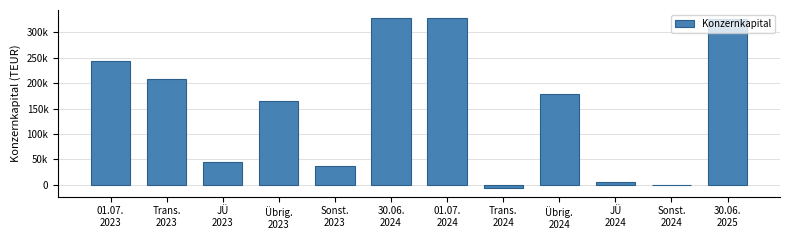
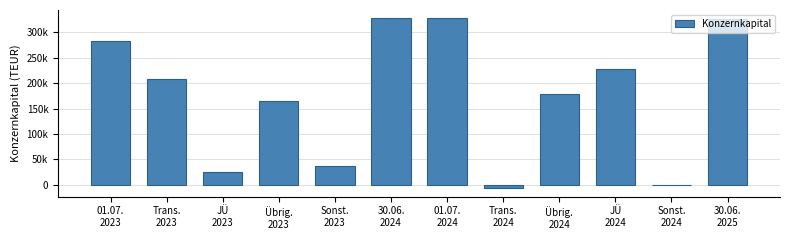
01.07. 2023: 240000 -> 280000
JÜ 2023: 40000 -> 30000
JÜ 2024: 10000 -> 230000
